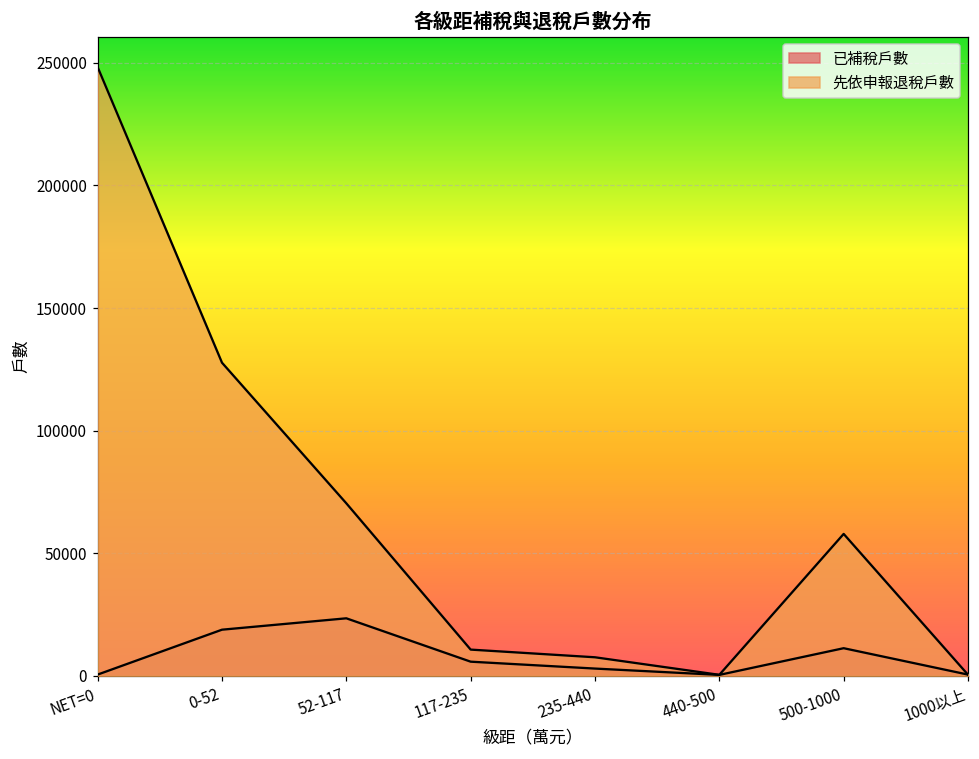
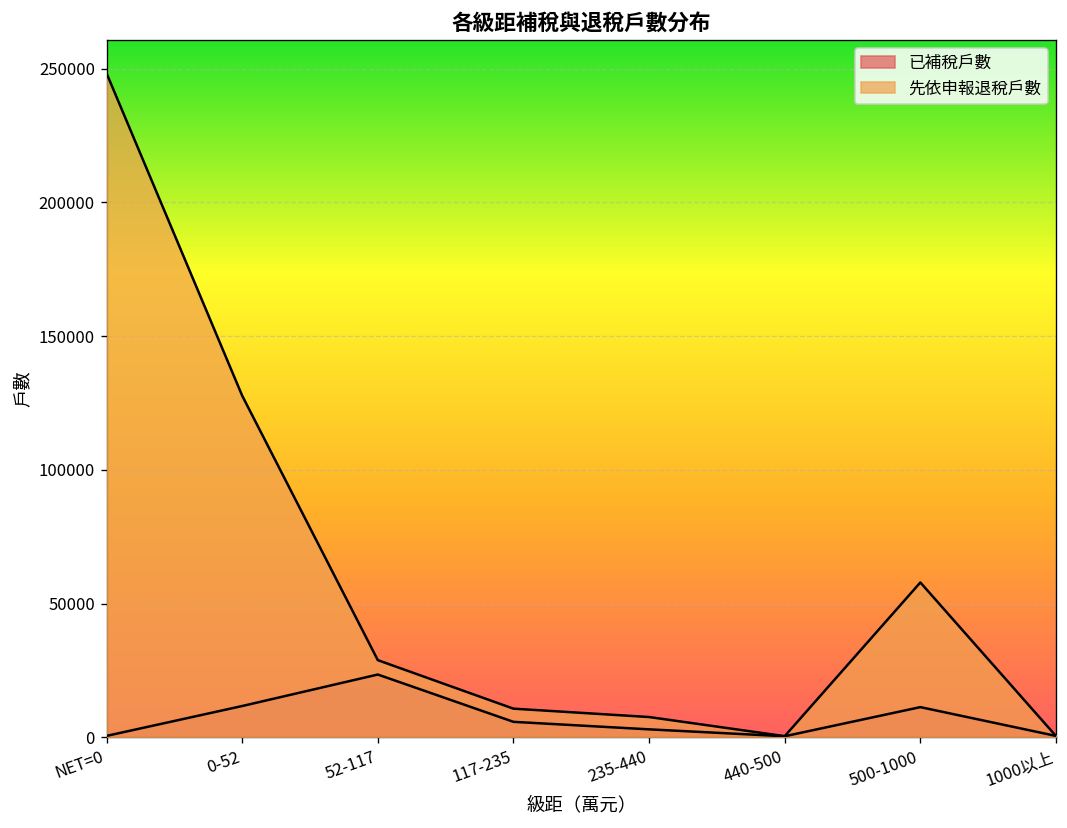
已補稅戶數, 0-52: 19000 -> 12000
先依申報退稅戶數, 52-117: 70000 -> 29000
